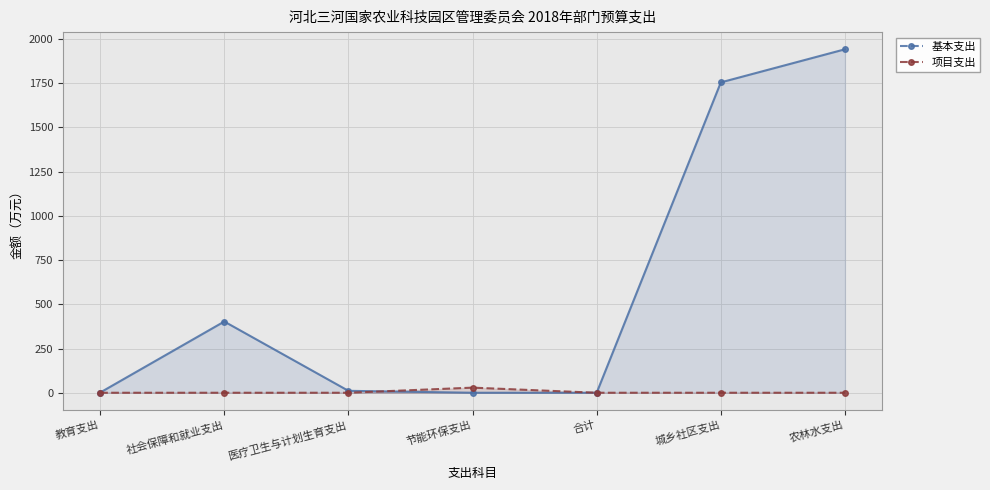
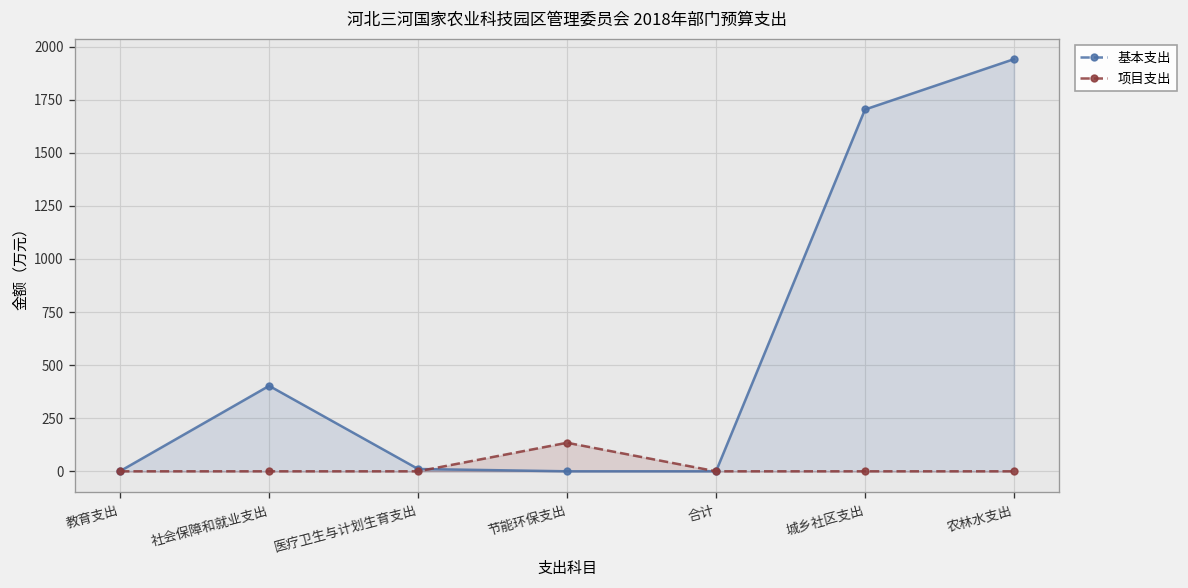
项目支出, 节能环保支出: 30 -> 130
基本支出, 城乡社区支出: 1750 -> 1700
